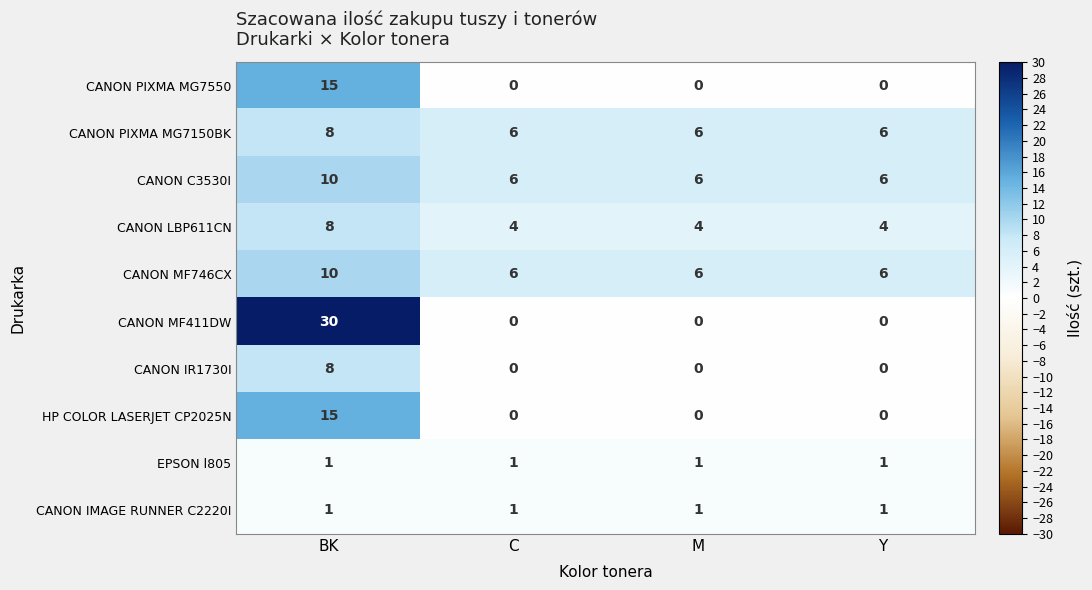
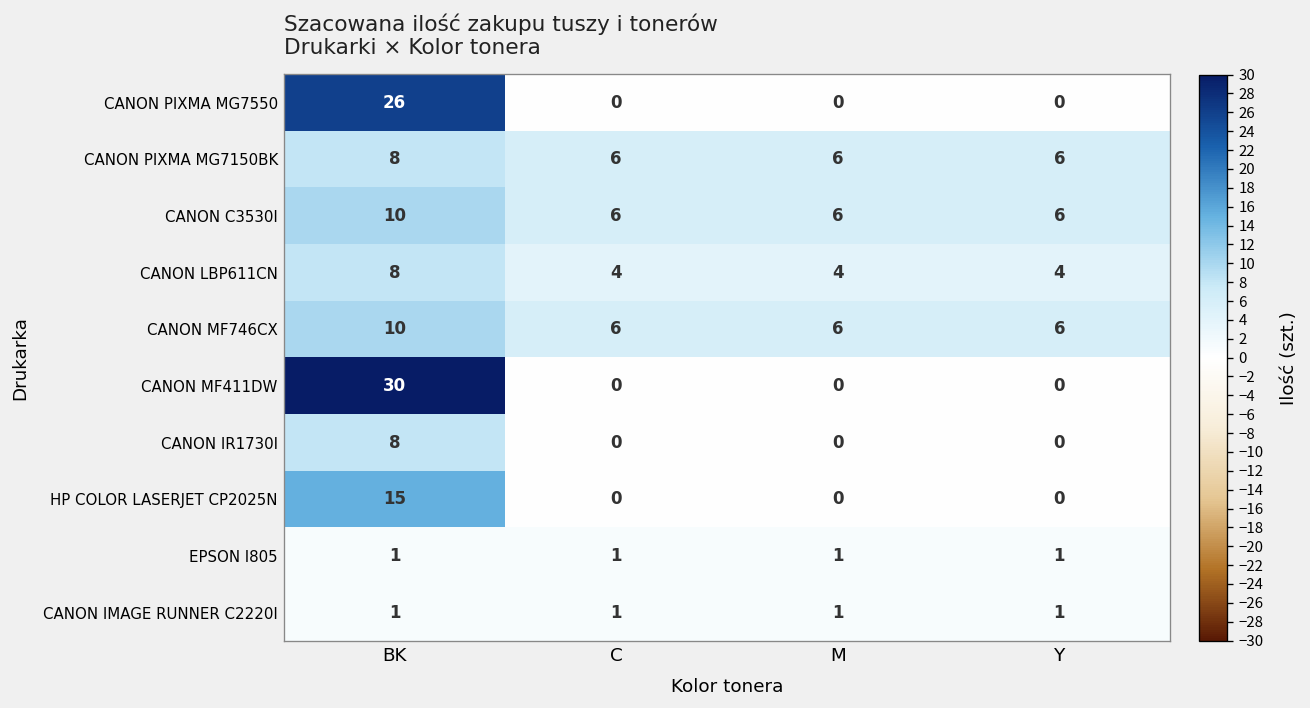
CANON PIXMA MG7550, BK: 15 -> 26
